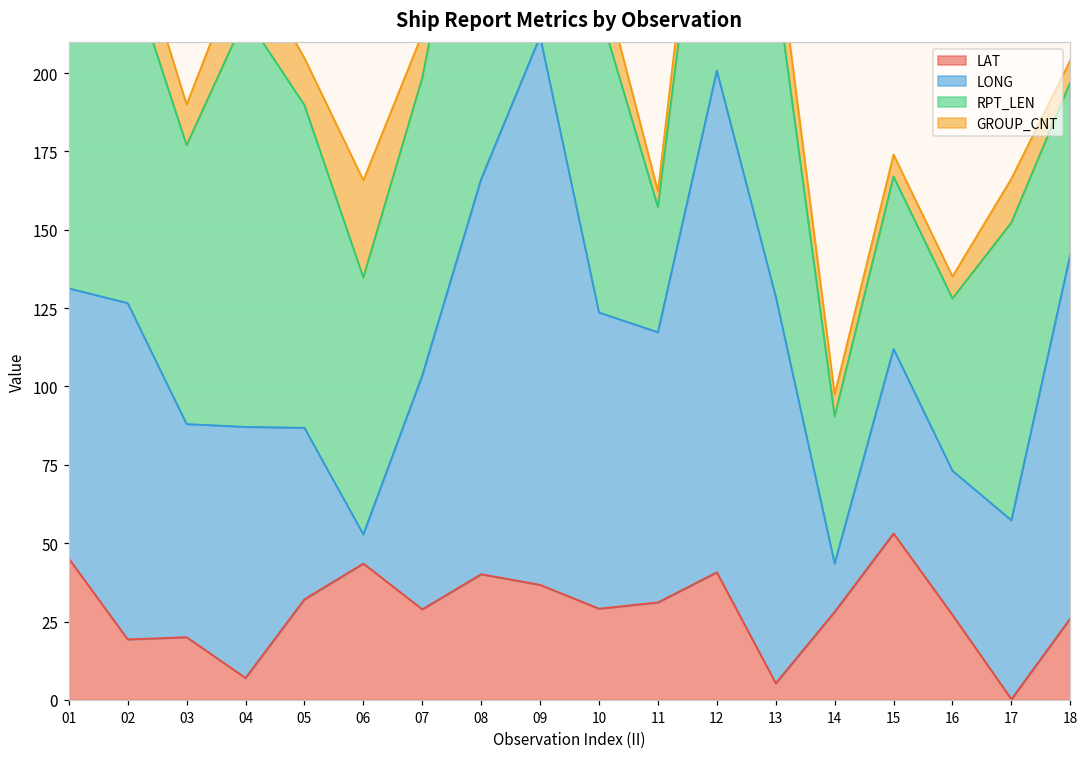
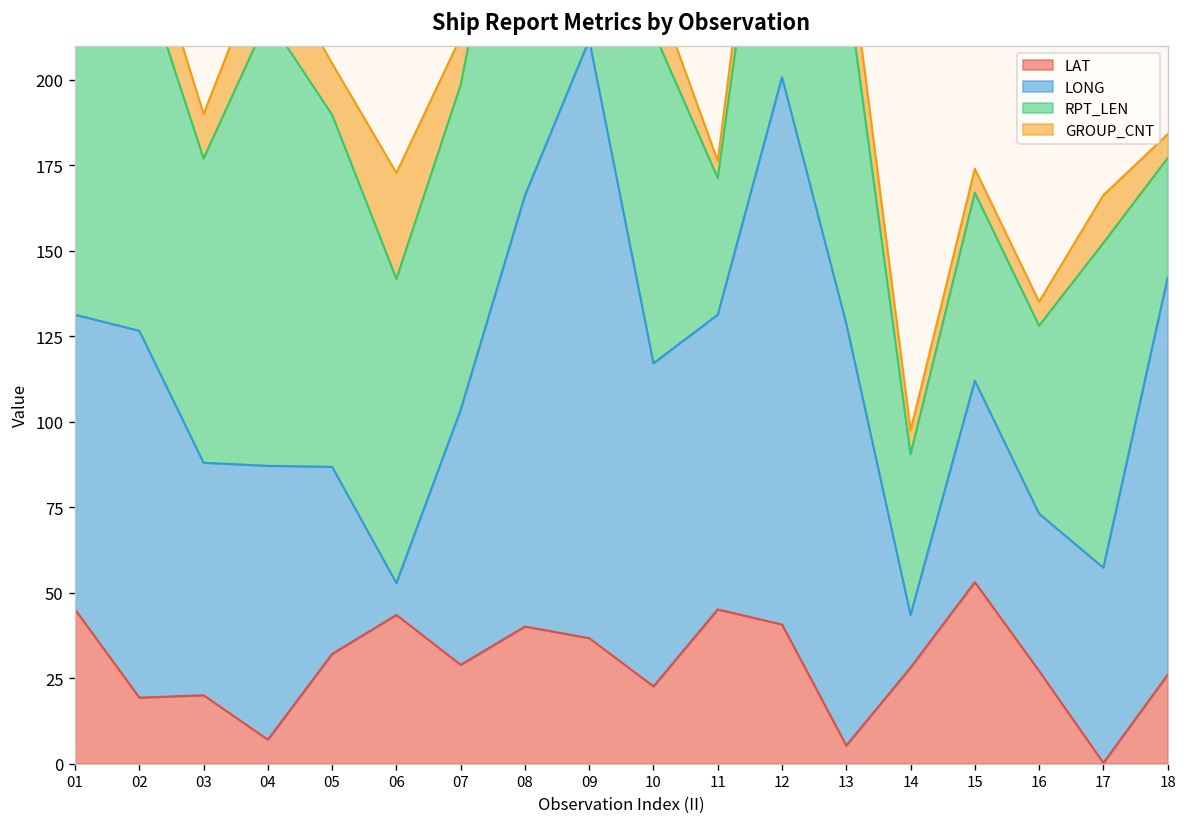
RPT_LEN, 06: 82 -> 89
LAT, 10: 29 -> 23
LAT, 11: 31 -> 45
RPT_LEN, 18: 55 -> 35
